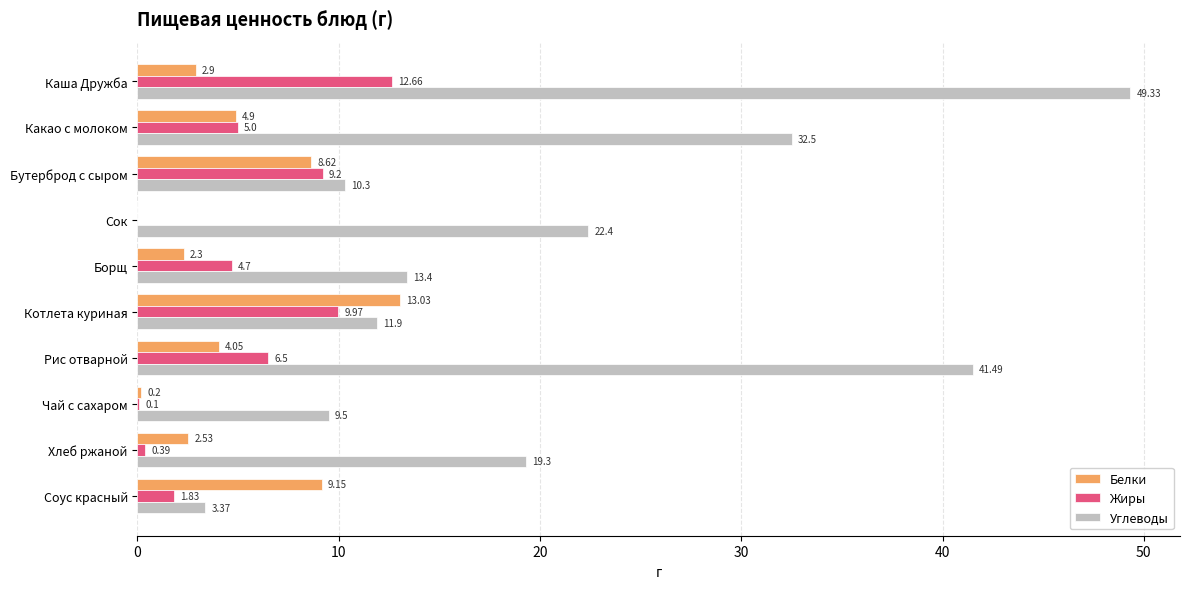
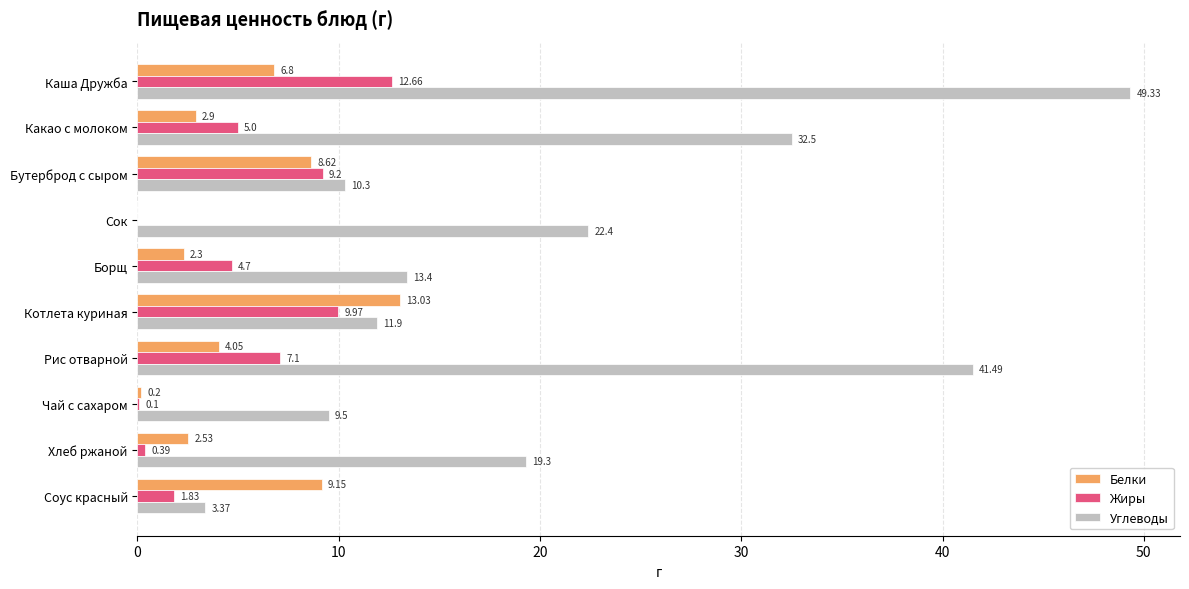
Белки, Каша Дружба: 2.9 -> 6.8
Белки, Какао с молоком: 4.9 -> 2.9
Жиры, Рис отварной: 6.5 -> 7.1
